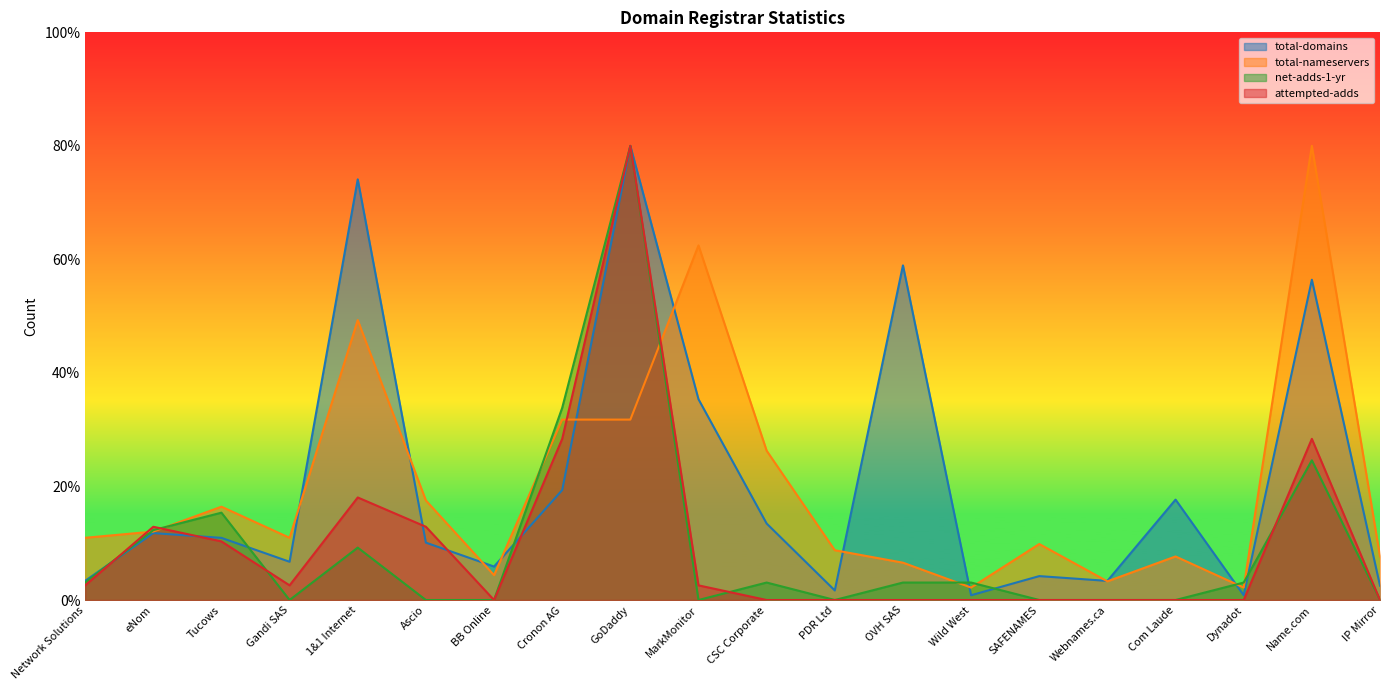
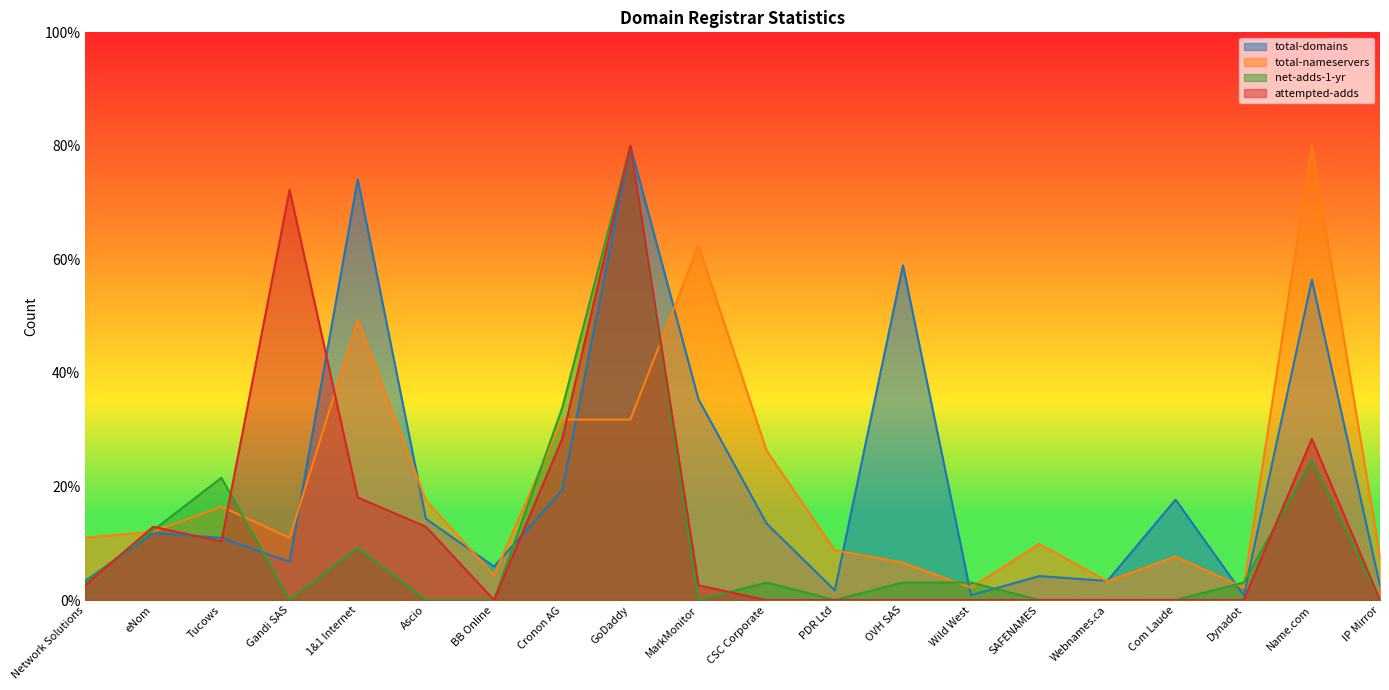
net-adds-1-yr, Tucows: 15% -> 22%
attempted-adds, Gandi SAS: 3% -> 72%
total-domains, Ascio: 10% -> 14%
